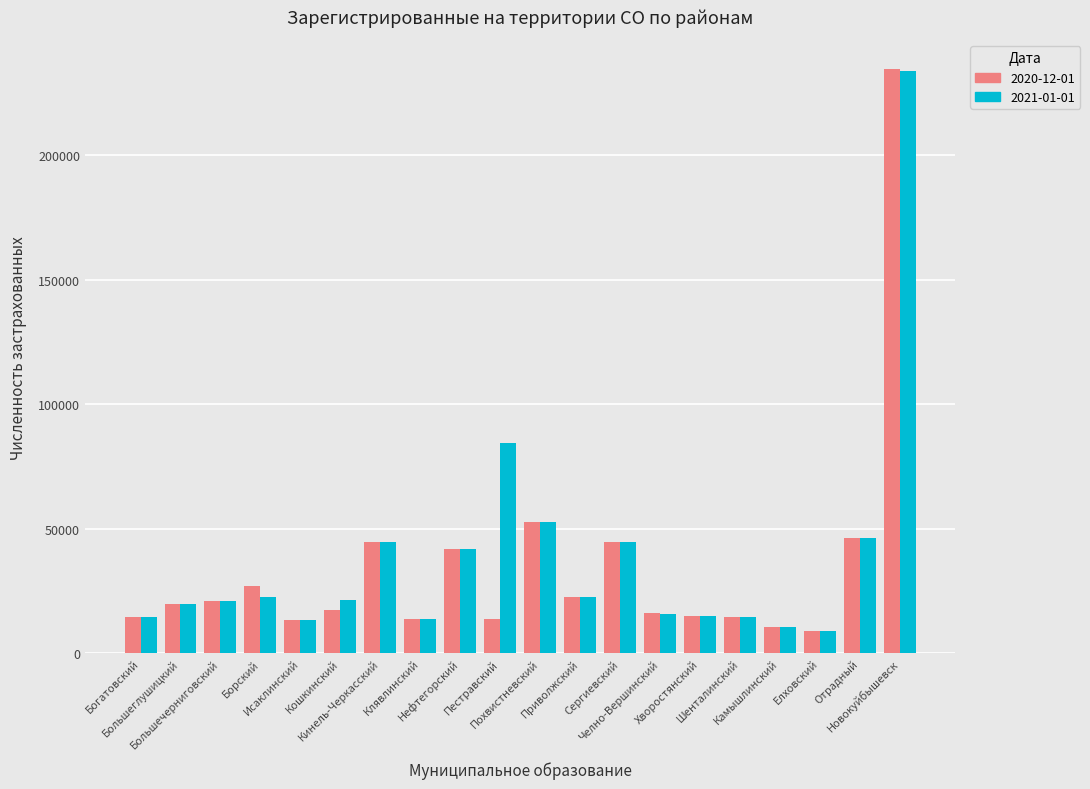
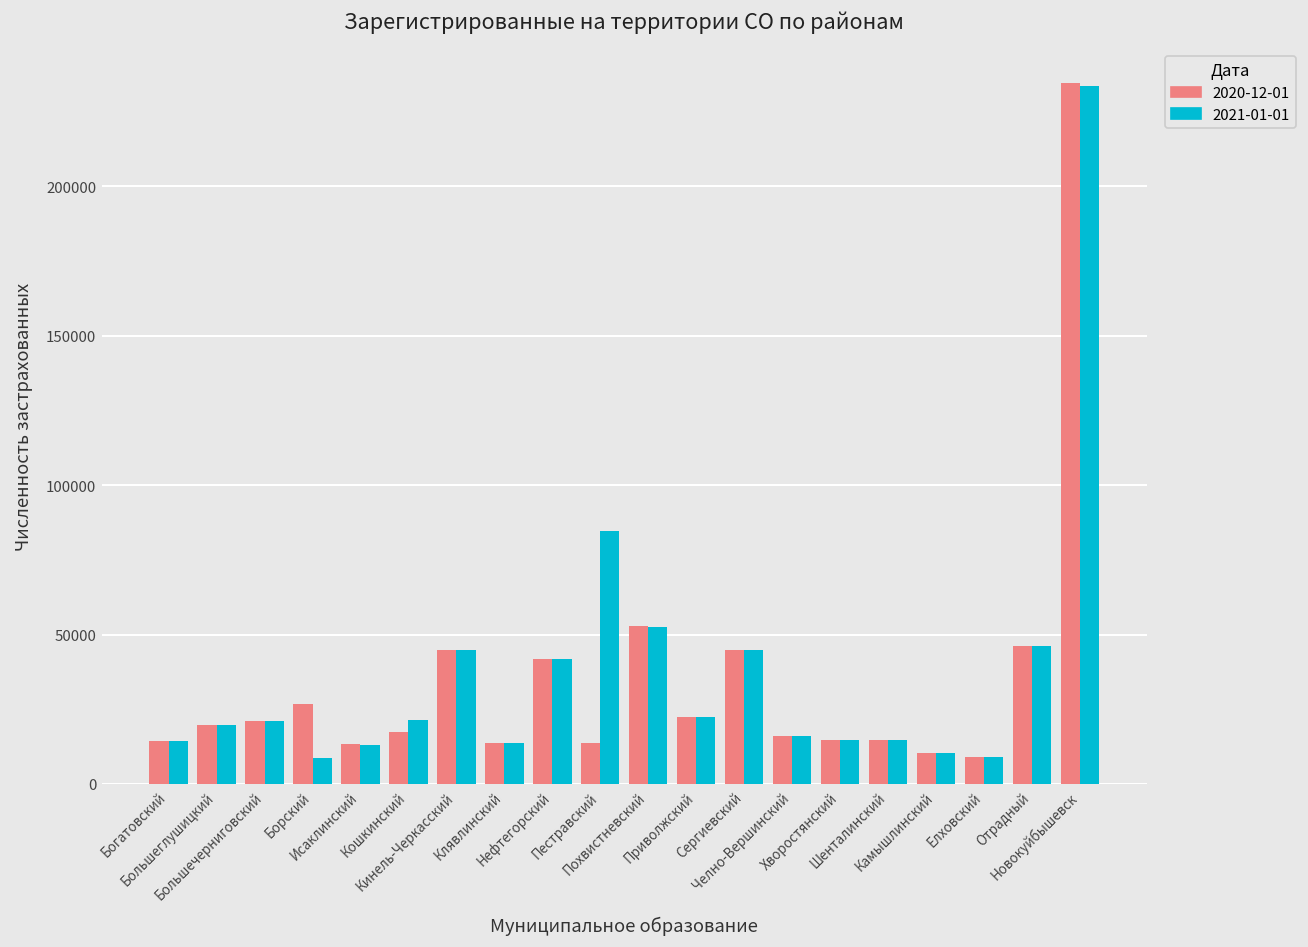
2021-01-01, Борский: 23000 -> 9000
